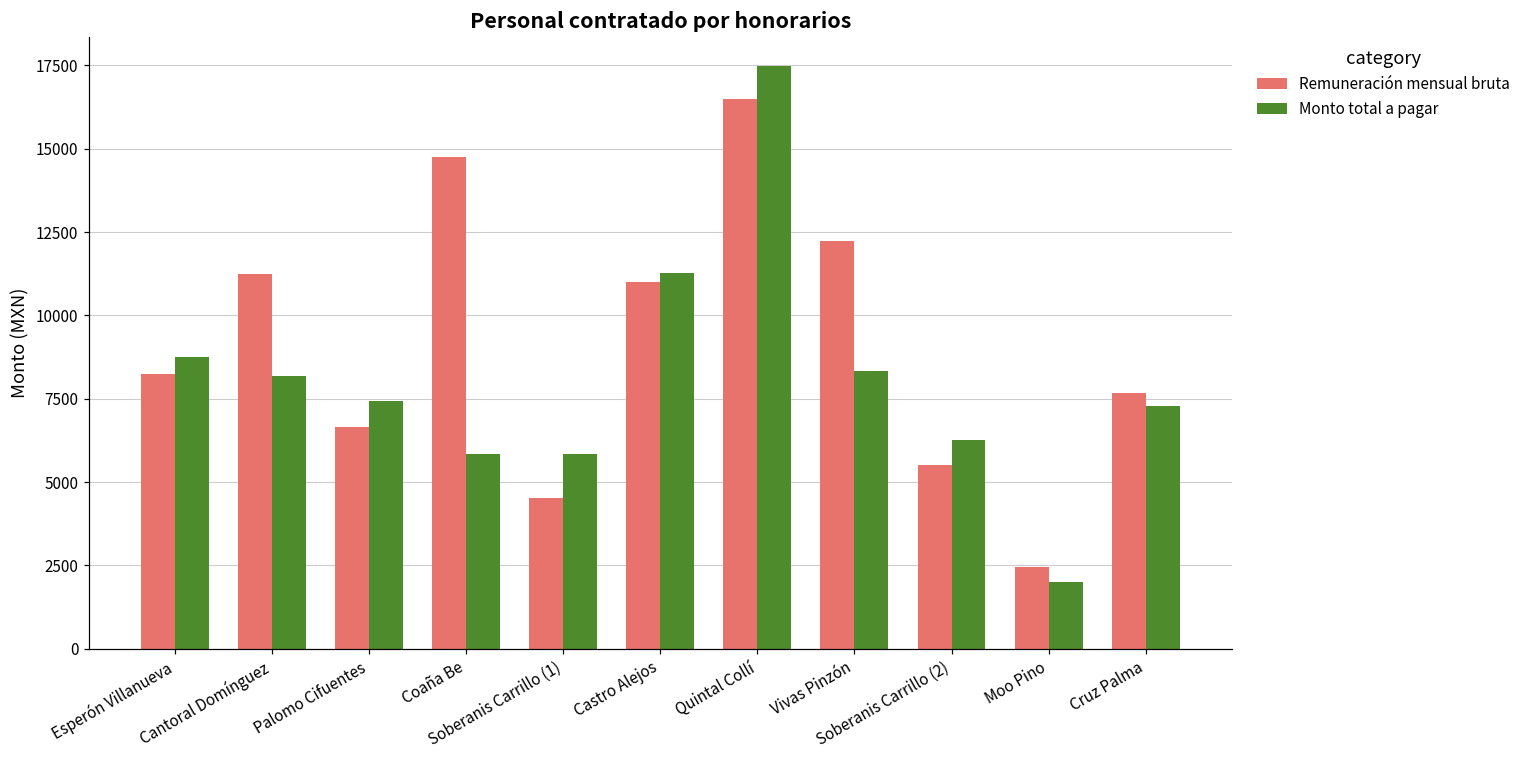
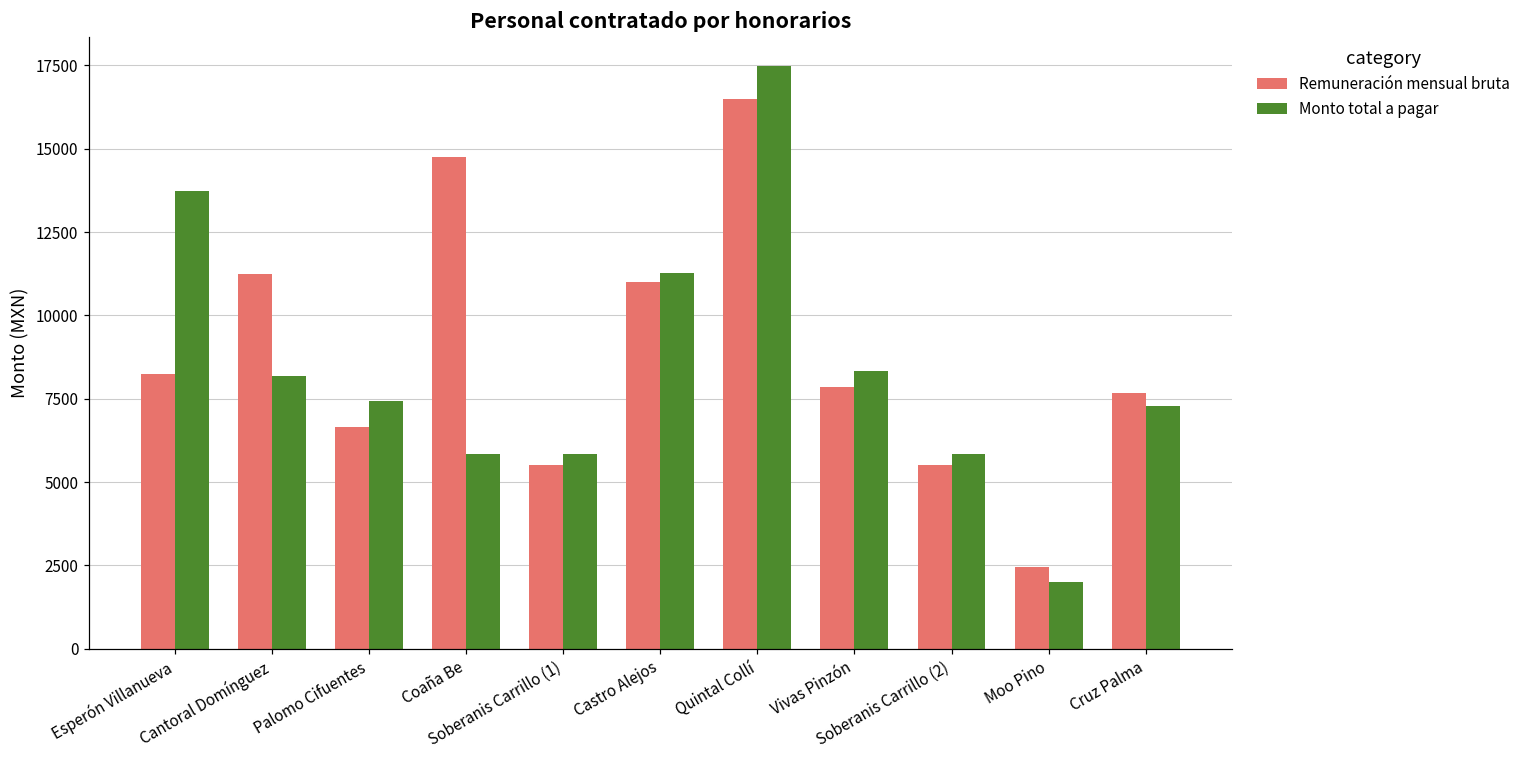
Monto total a pagar, Esperón Villanueva: 8700 -> 13700
Remuneración mensual bruta, Soberanis Carrillo (1): 4500 -> 5500
Remuneración mensual bruta, Vivas Pinzón: 12200 -> 7900
Monto total a pagar, Soberanis Carrillo (2): 6300 -> 5800
